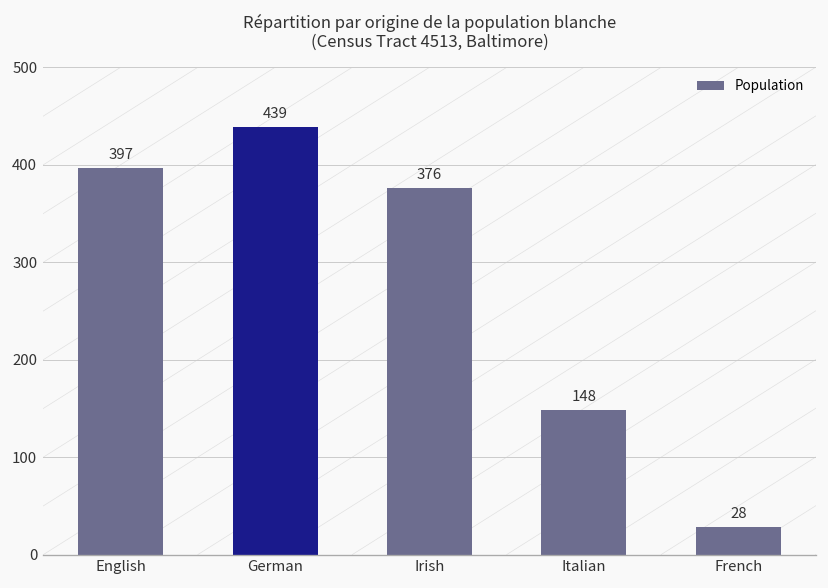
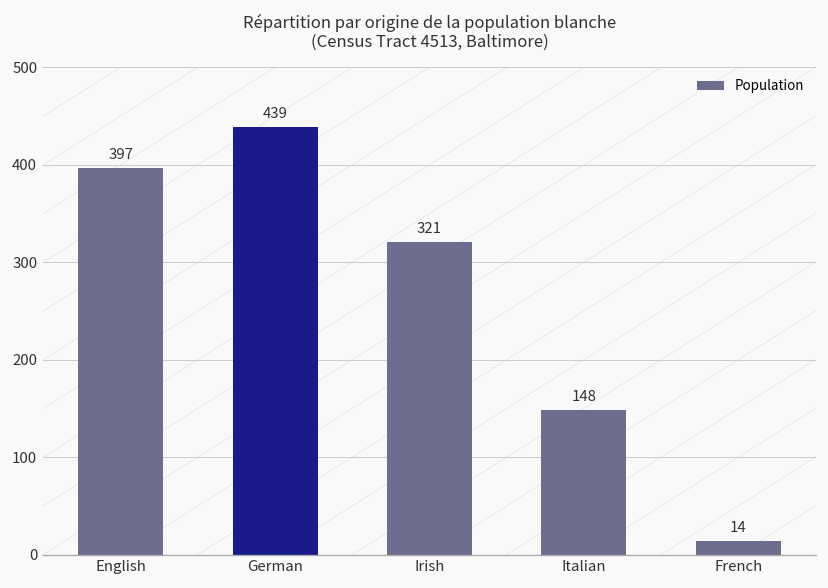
Irish: 376 -> 321
French: 28 -> 14
